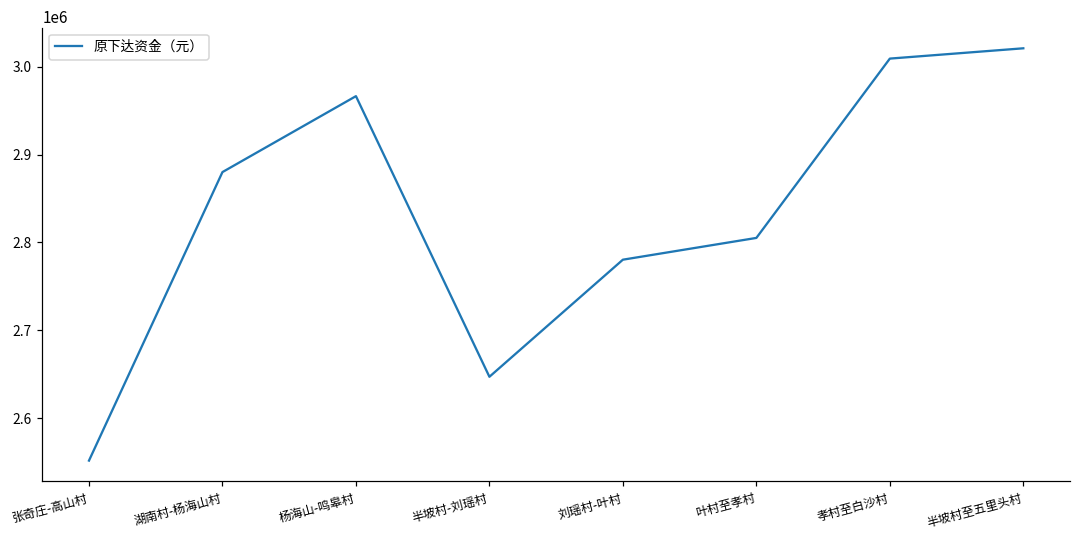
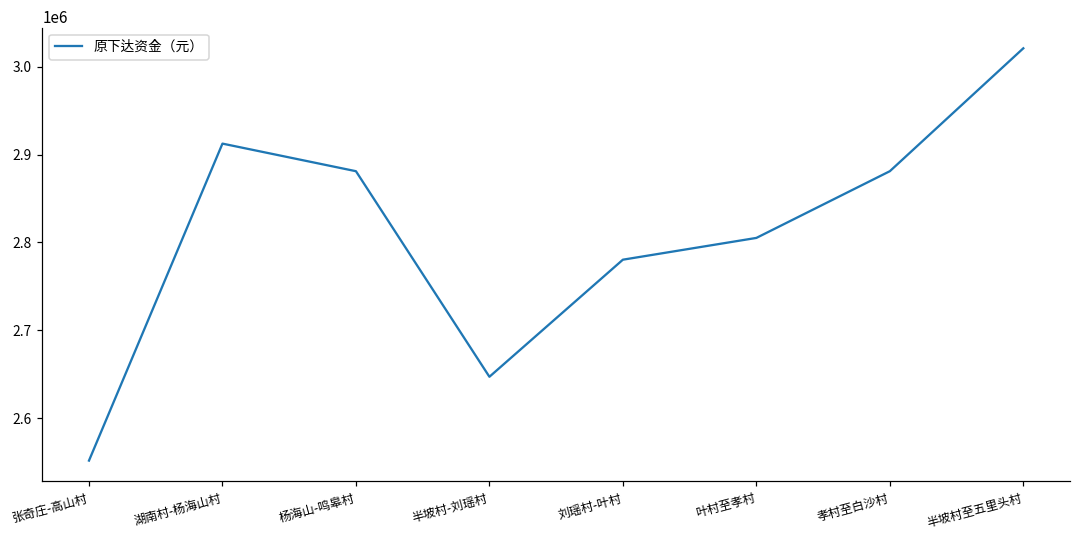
湖南村-杨海山村: 2880000 -> 2910000
杨海山-鸣皋村: 2970000 -> 2880000
孝村至白沙村: 3010000 -> 2880000
